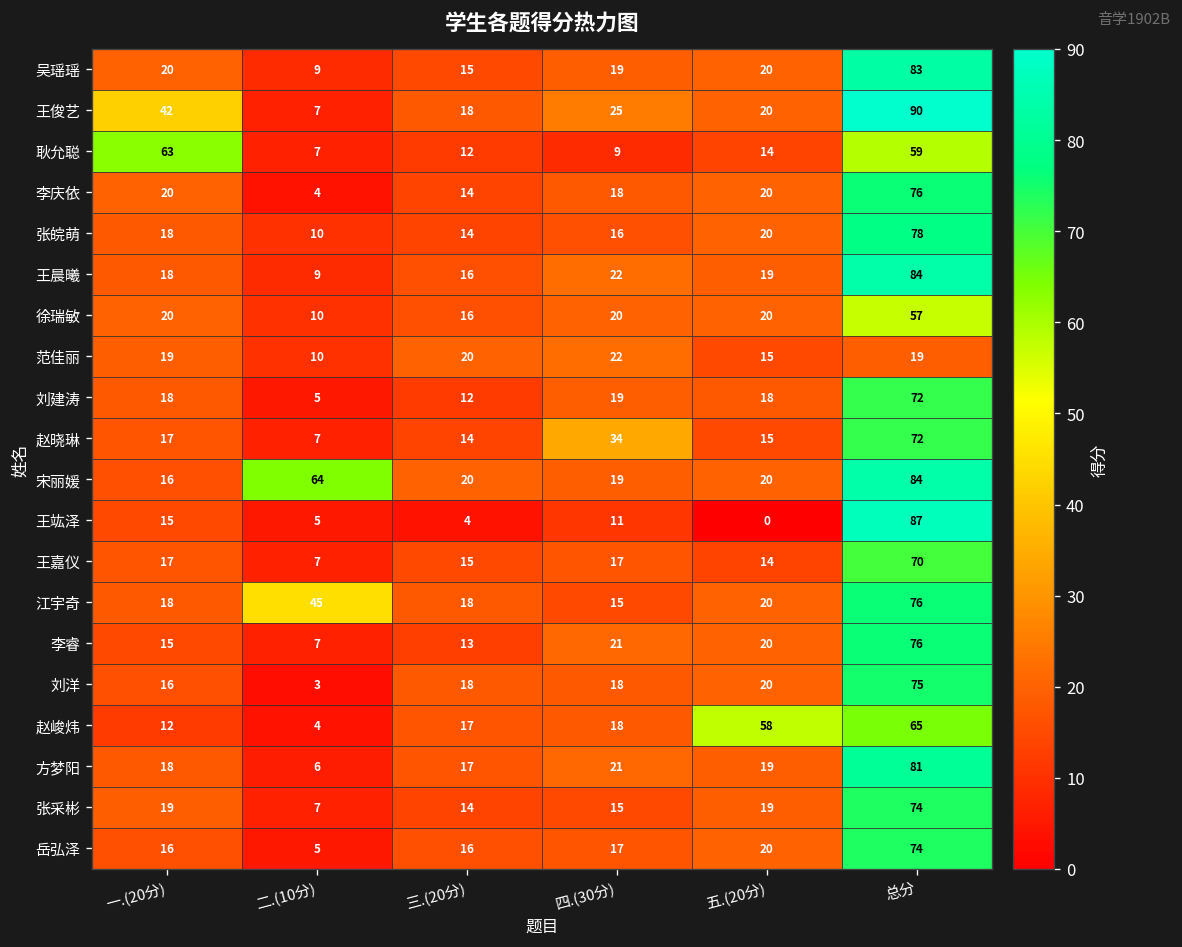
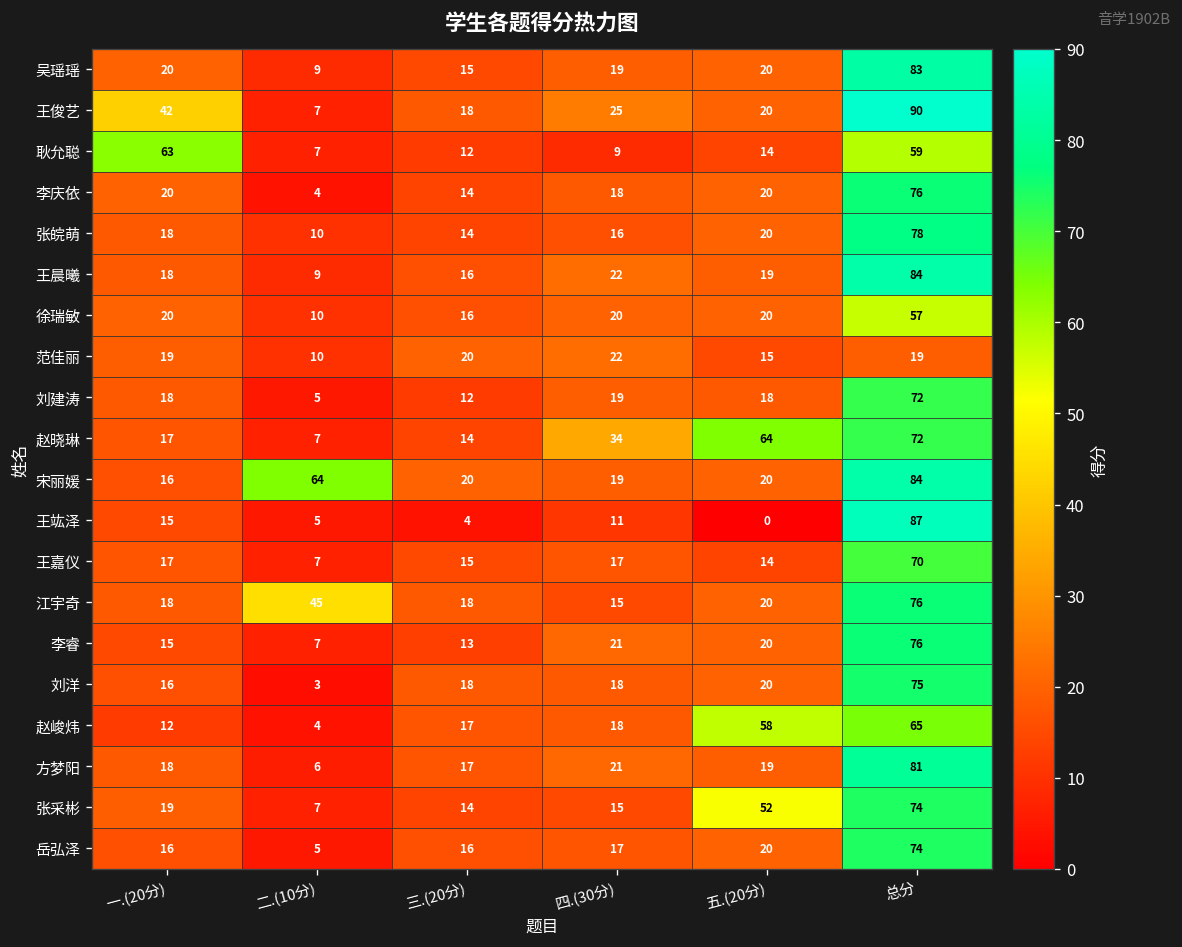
赵晓琳, 五.(20分): 15 -> 64
张采彬, 五.(20分): 19 -> 52
